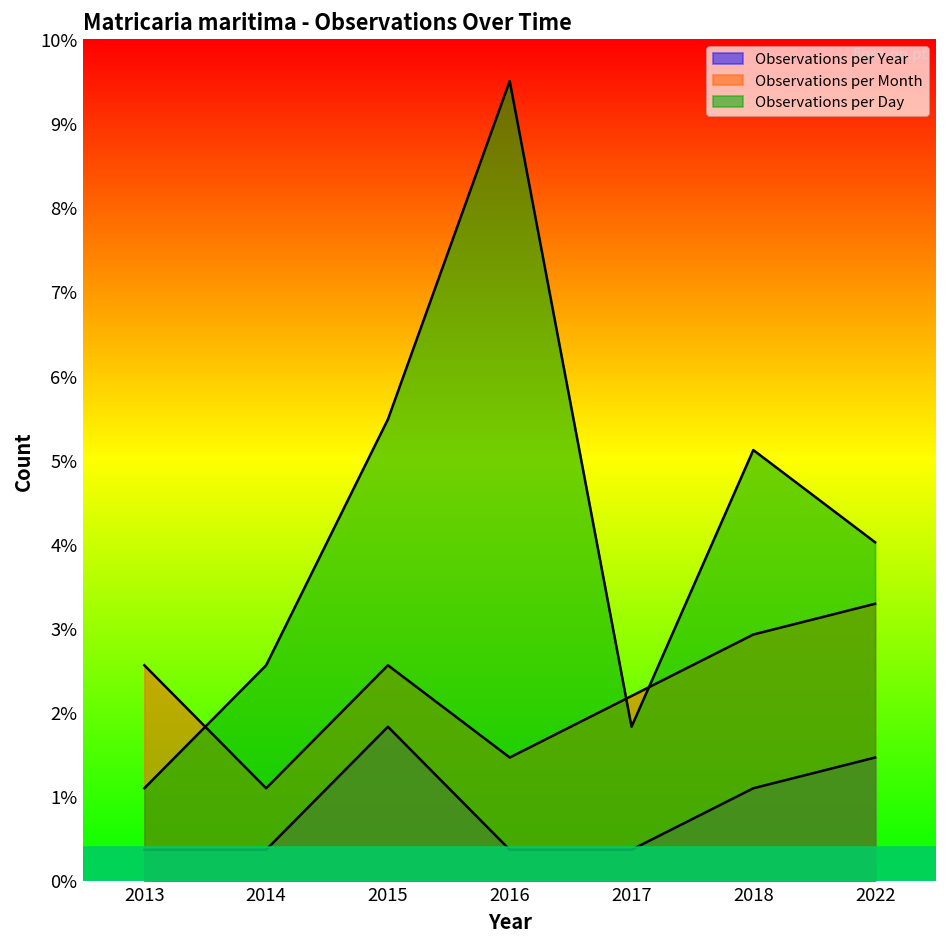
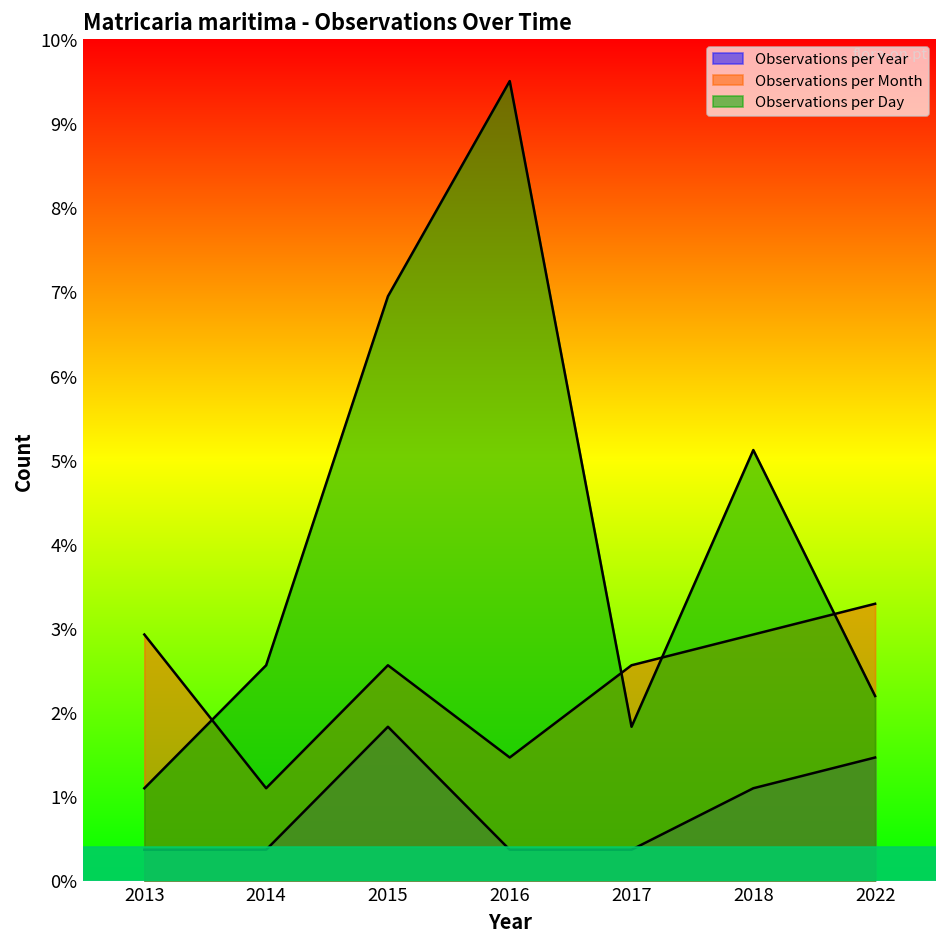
Observations per Month, 2013: 2.6% -> 2.9%
Observations per Day, 2015: 5.5% -> 6.9%
Observations per Month, 2017: 2.2% -> 2.6%
Observations per Day, 2022: 4.0% -> 2.2%
